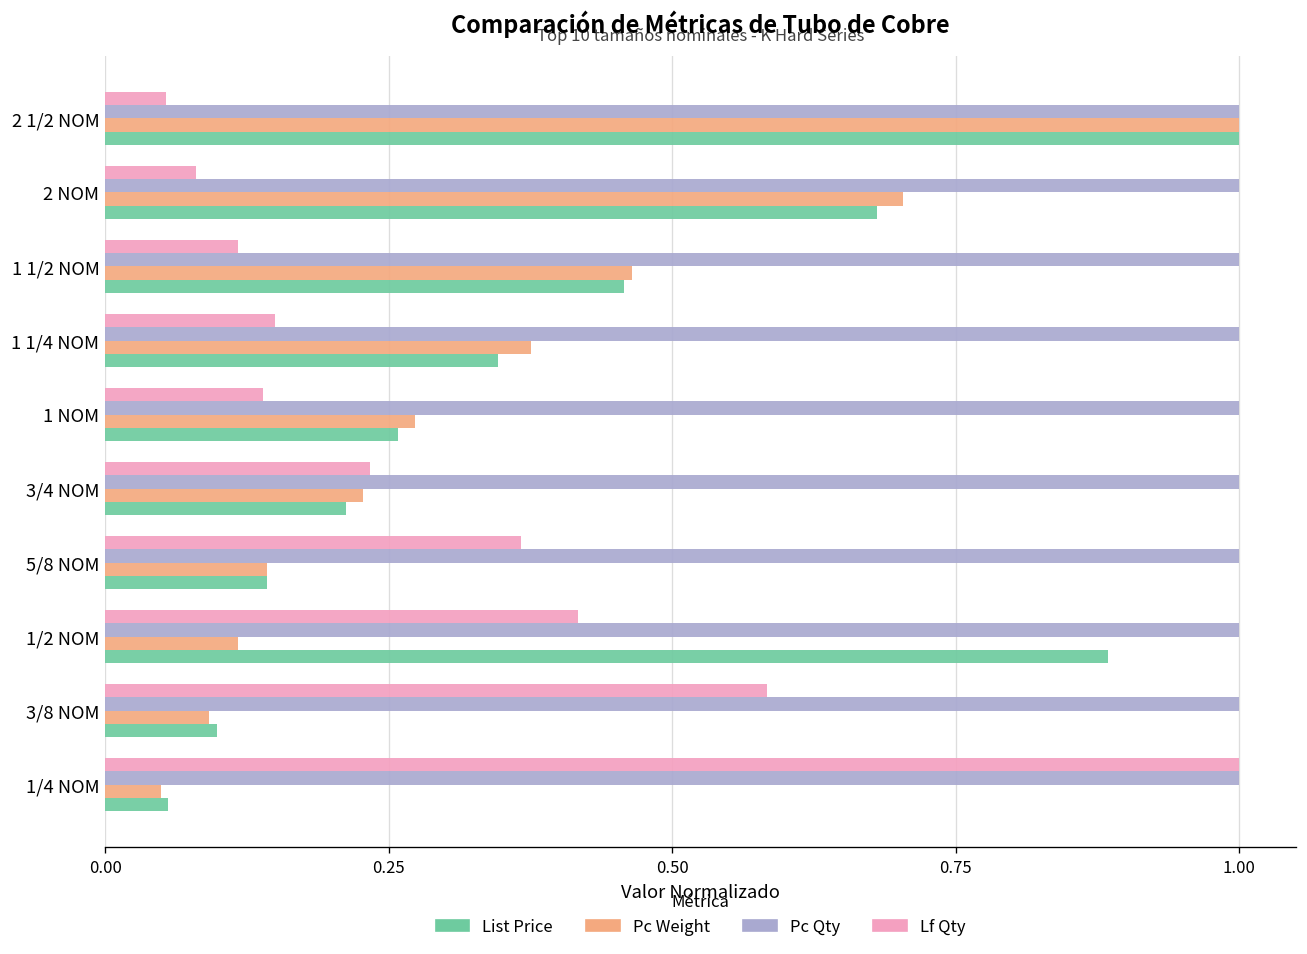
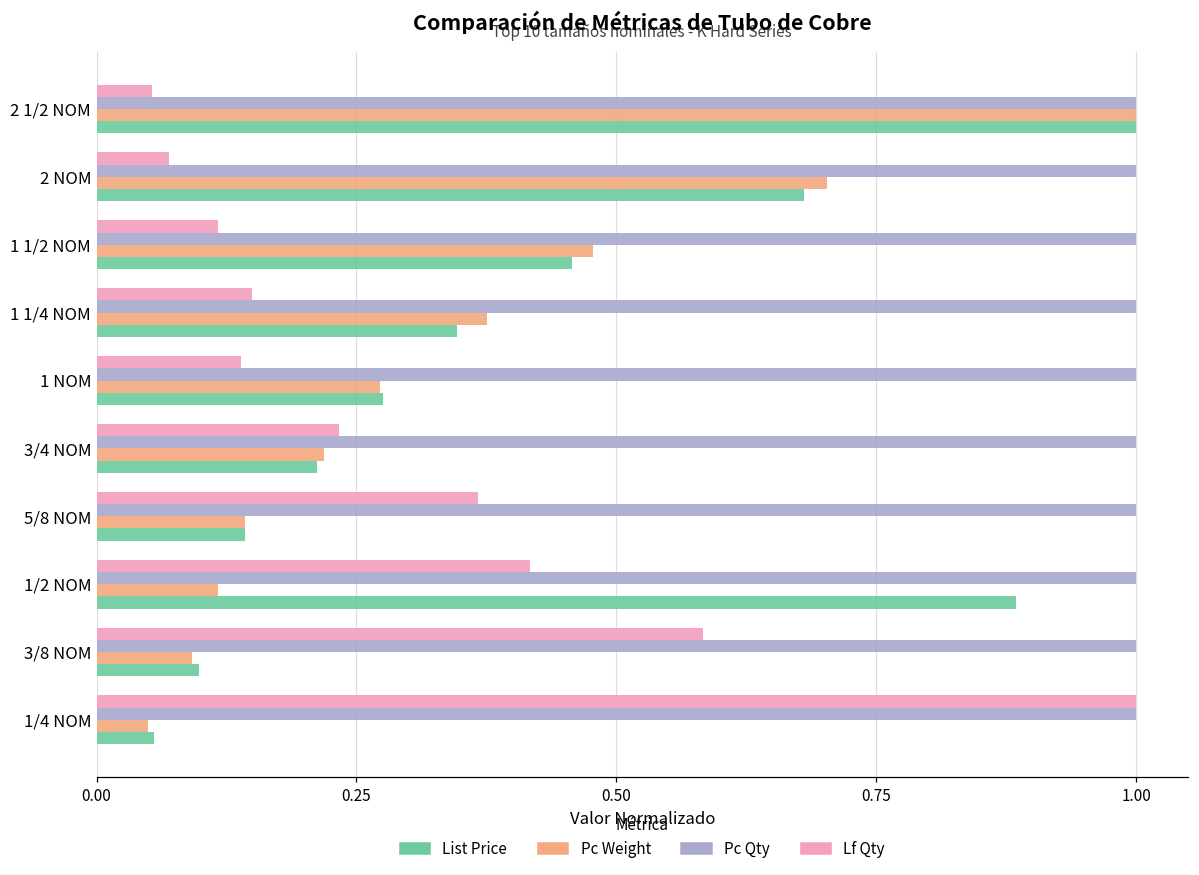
Lf Qty, 2 NOM: 0.08 -> 0.07
Pc Weight, 1 1/2 NOM: 0.46 -> 0.48
List Price, 1 NOM: 0.26 -> 0.28
Pc Weight, 3/4 NOM: 0.23 -> 0.22
